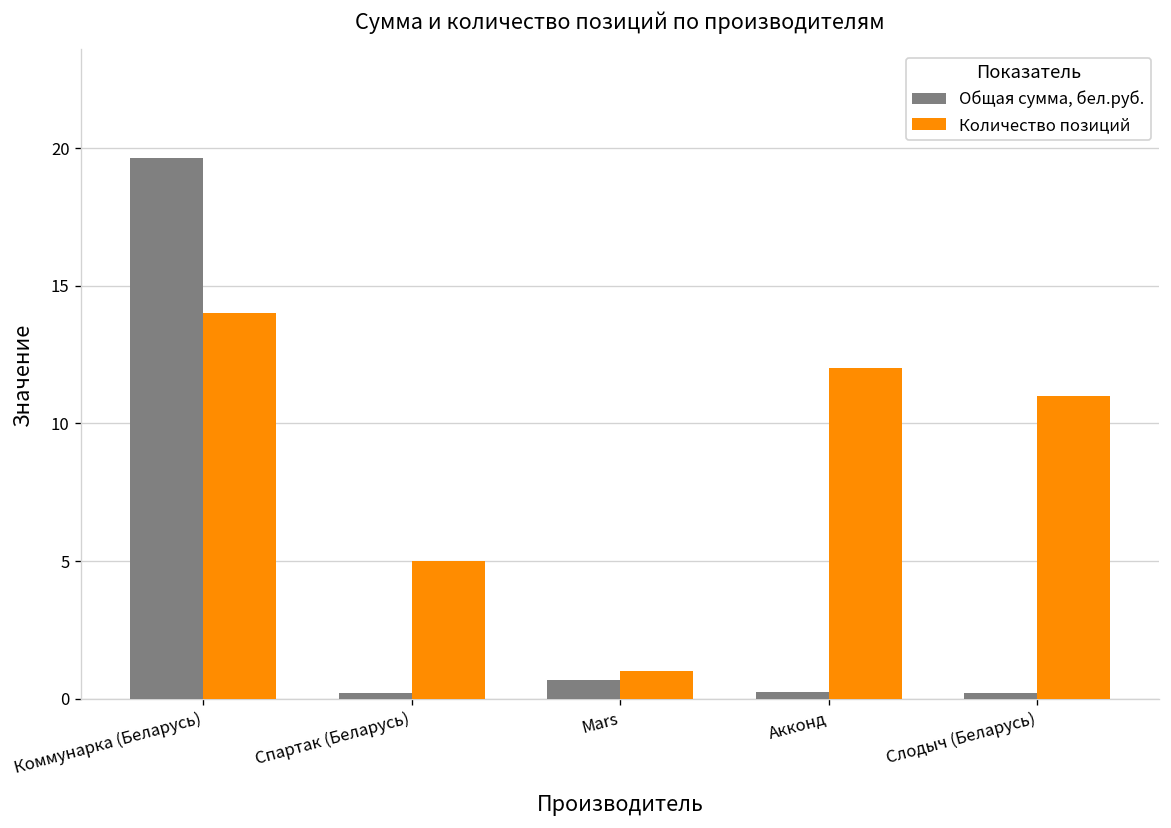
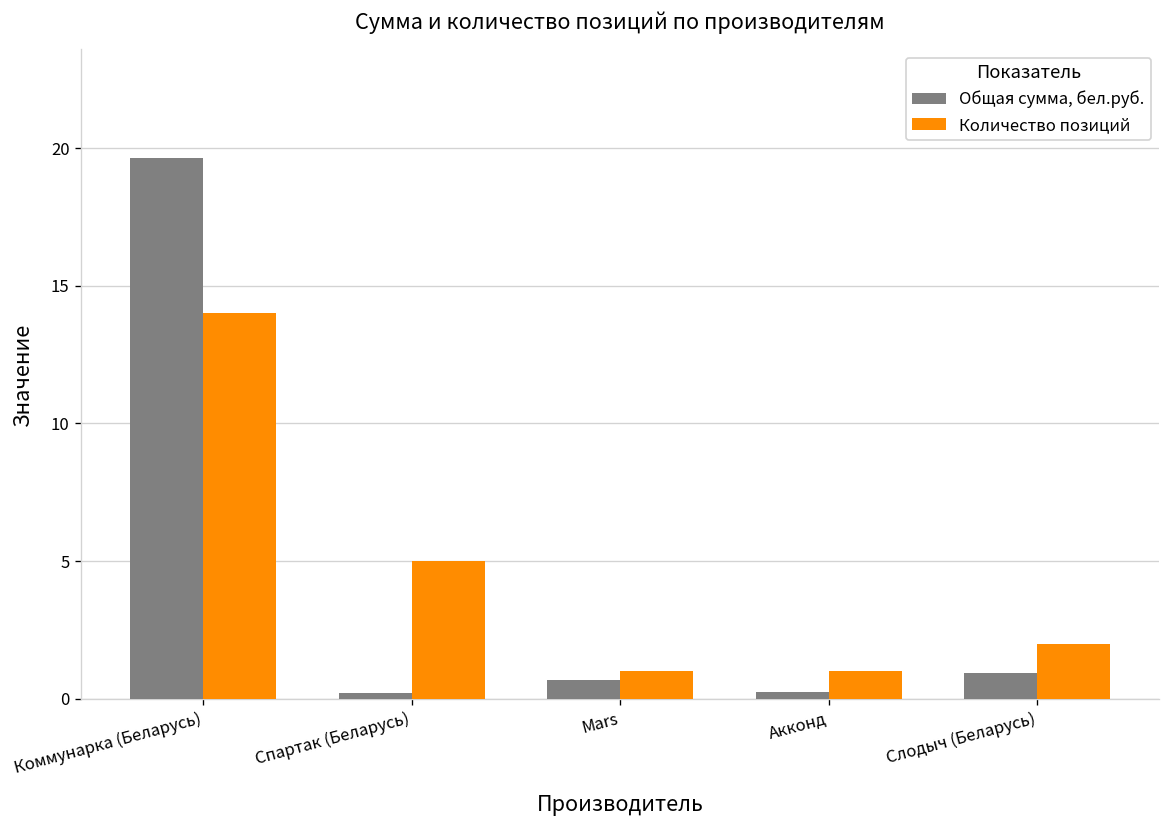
Количество позиций, Акконд: 12 -> 1
Общая сумма, бел.руб., Слодыч (Беларусь): 0.2 -> 0.9
Количество позиций, Слодыч (Беларусь): 11 -> 2
